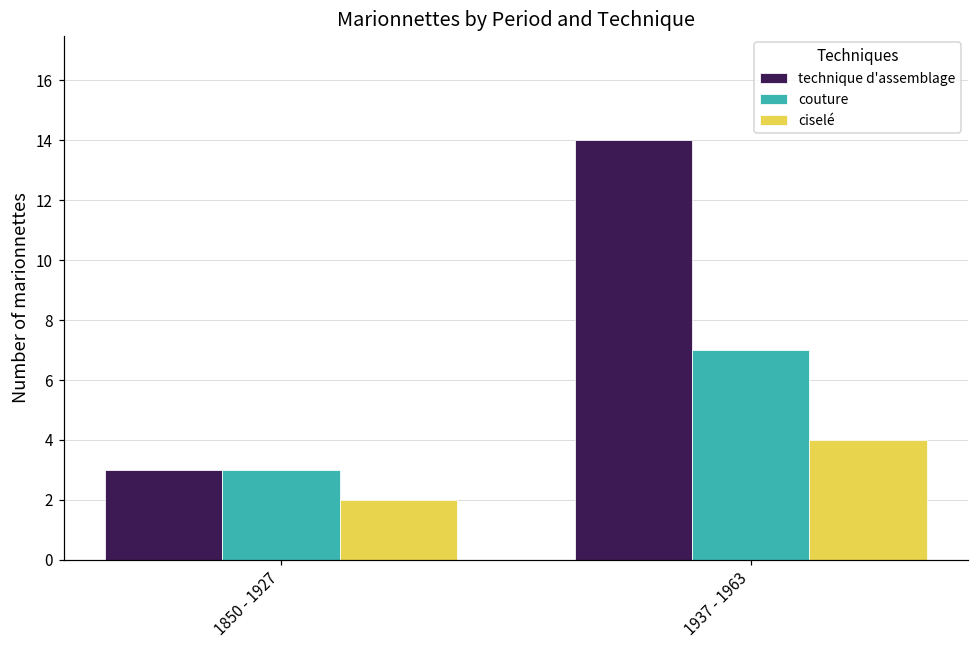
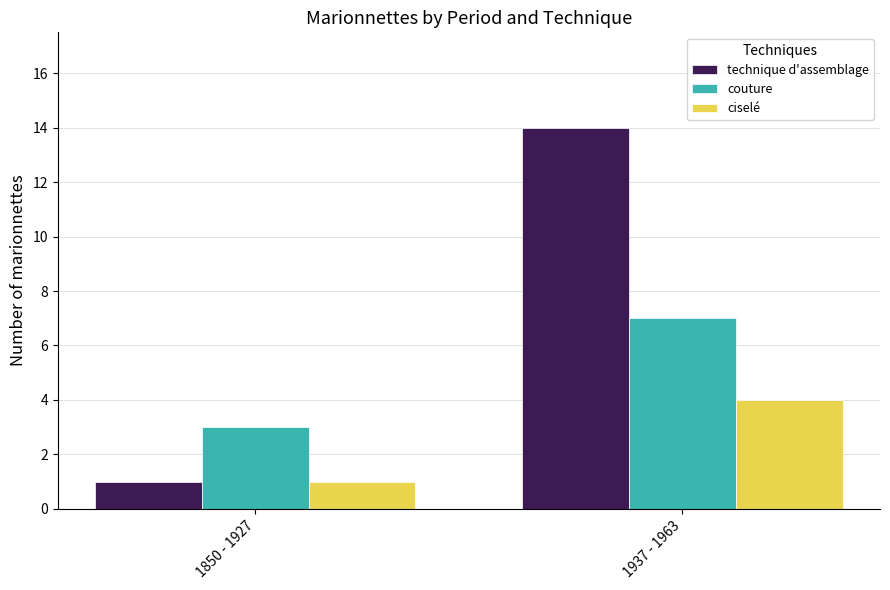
technique d'assemblage, 1850 - 1927: 3 -> 1
ciselé, 1850 - 1927: 2 -> 1
